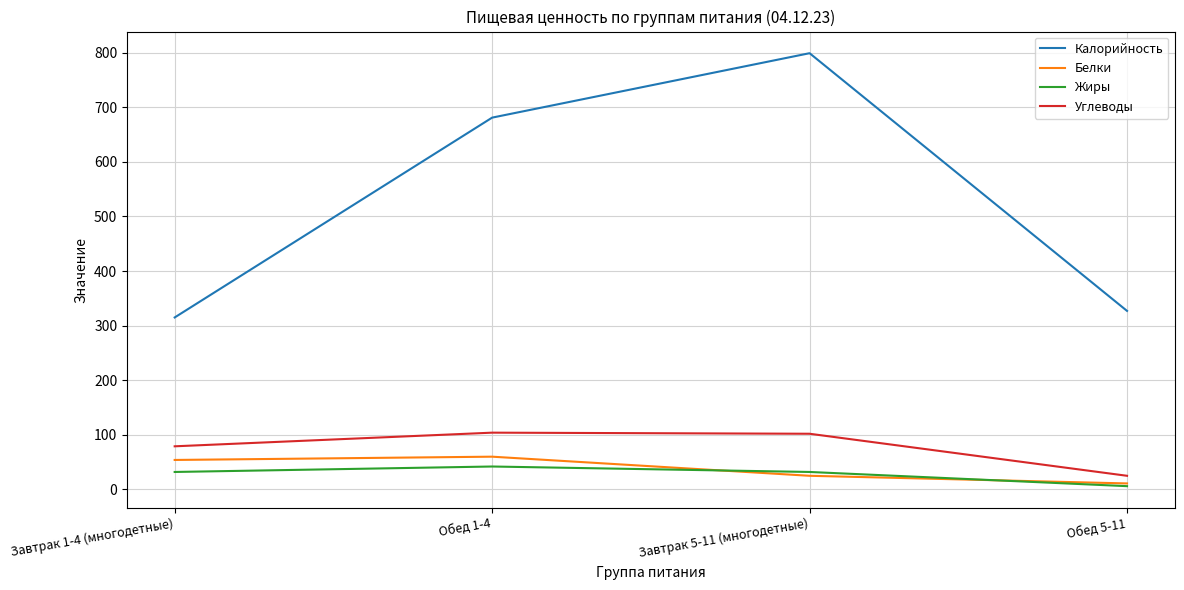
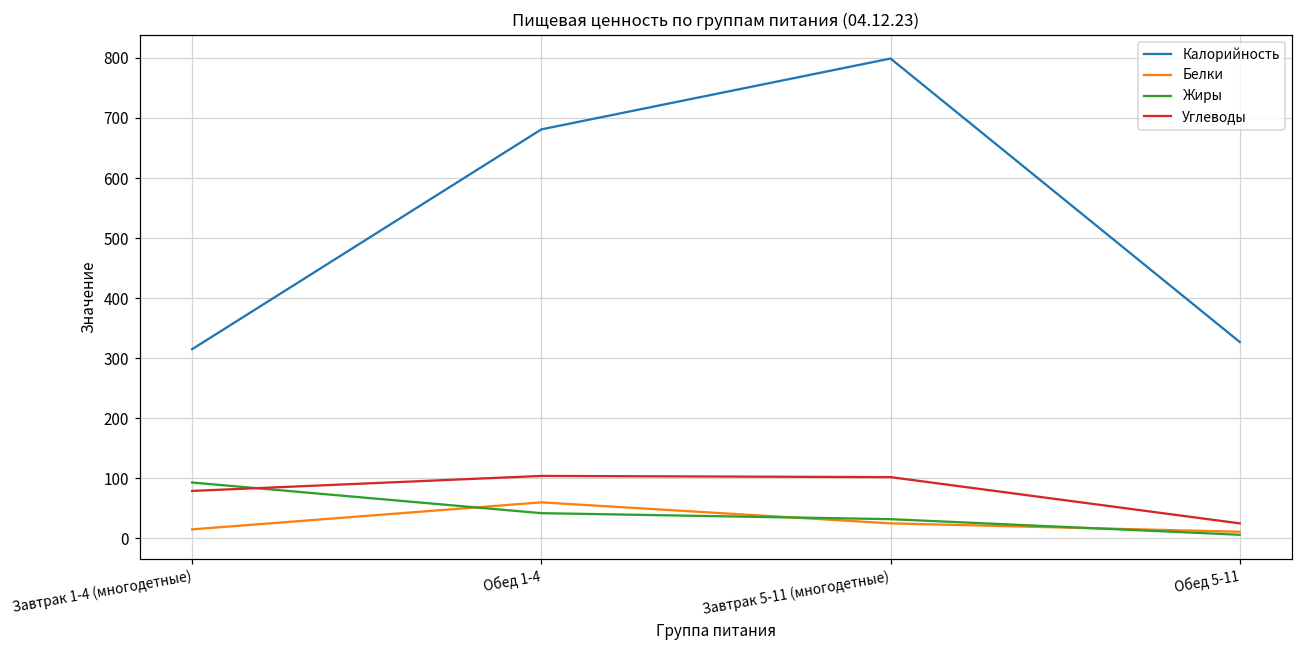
Белки, Завтрак 1-4 (многодетные): 50 -> 20
Жиры, Завтрак 1-4 (многодетные): 30 -> 90
